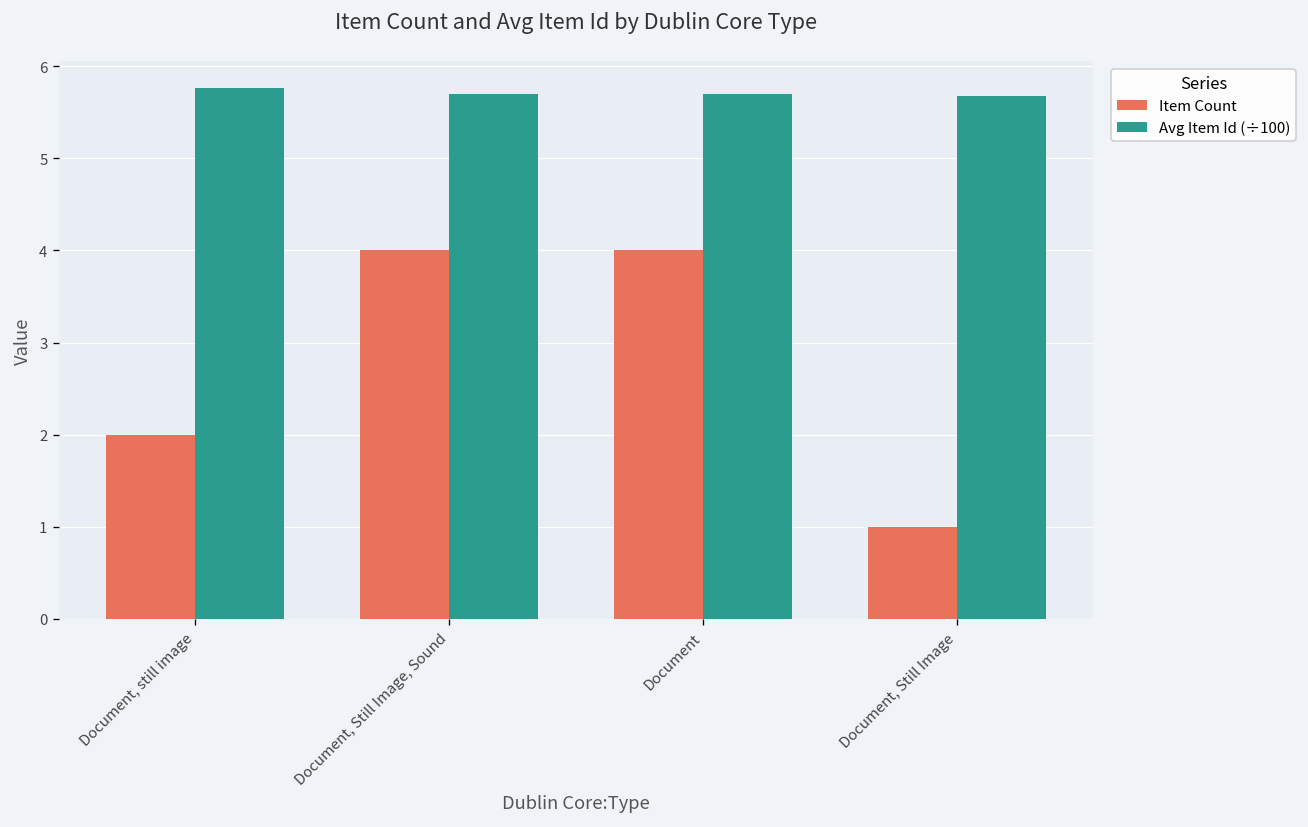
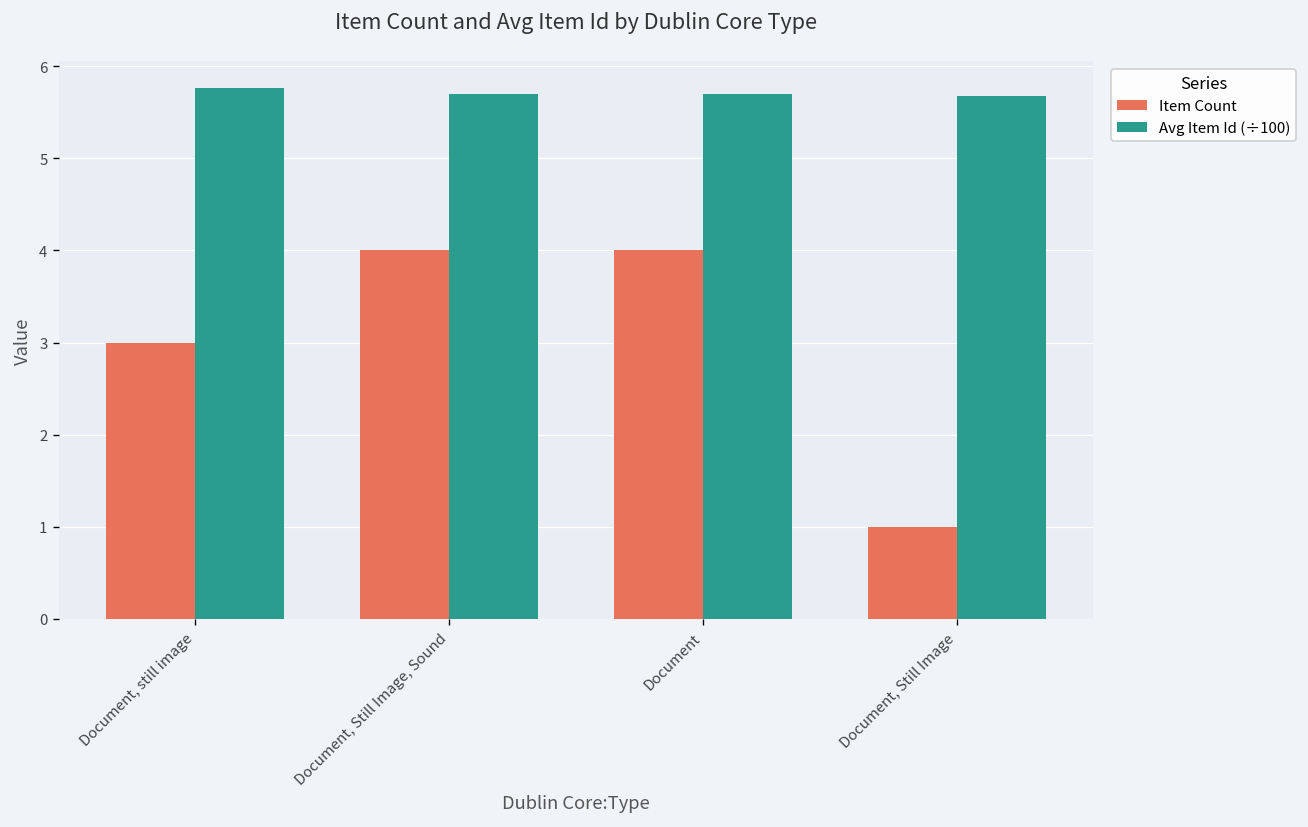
Item Count, Document, still image: 2 -> 3
